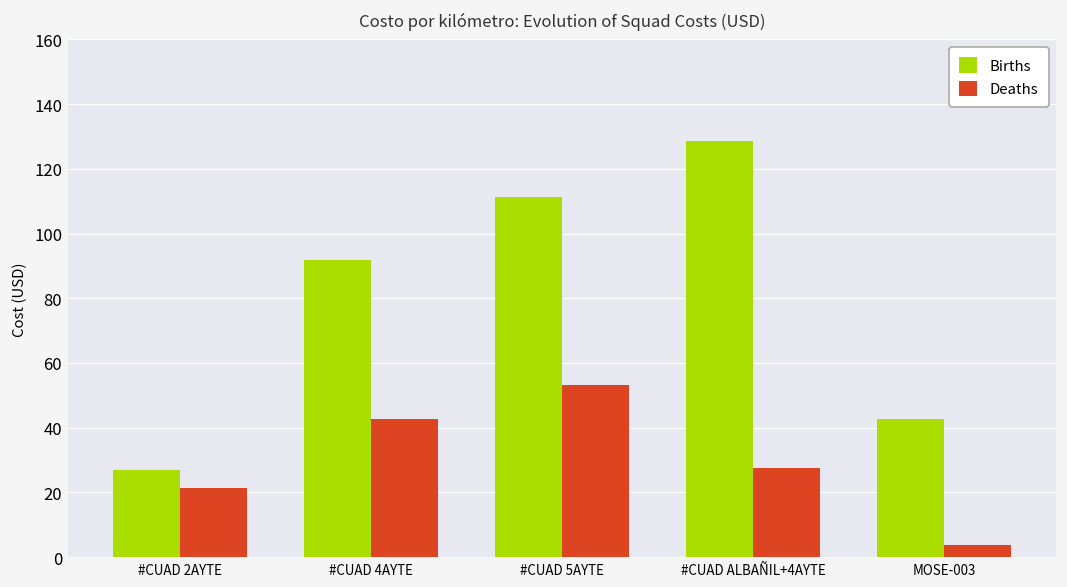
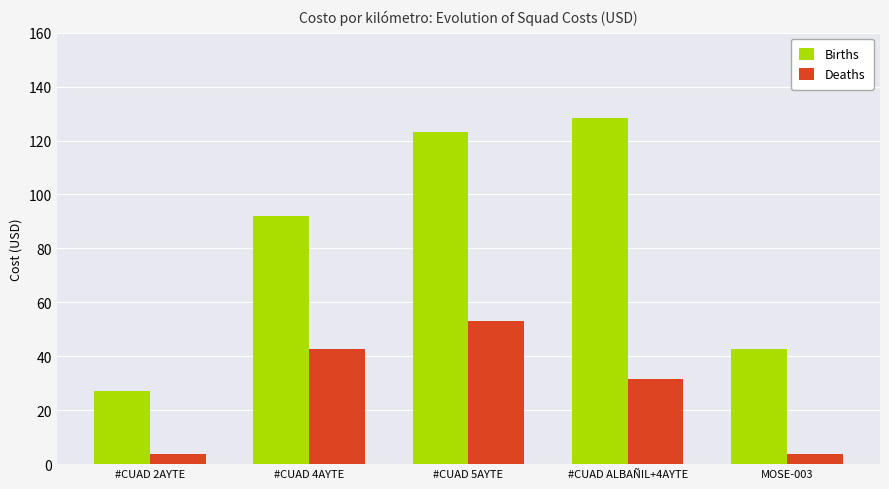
Deaths, #CUAD 2AYTE: 21 -> 4
Births, #CUAD 5AYTE: 111 -> 123
Deaths, #CUAD ALBAÑIL+4AYTE: 27 -> 31
